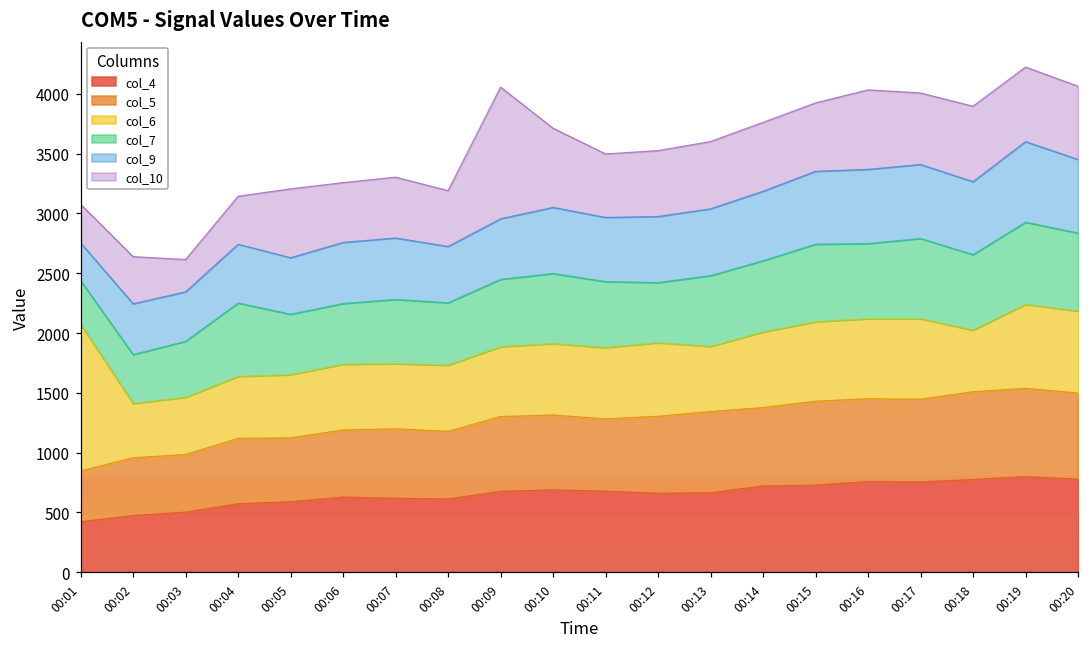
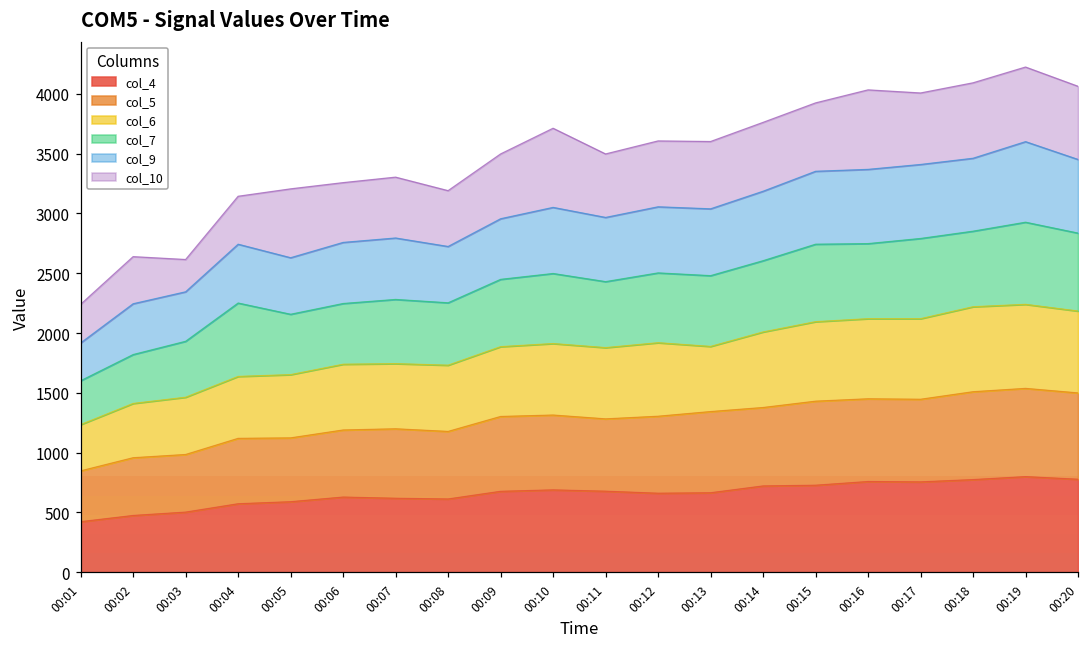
col_6, 00:01: 1220 -> 390
col_10, 00:09: 1100 -> 540
col_7, 00:12: 500 -> 580
col_6, 00:18: 520 -> 710
